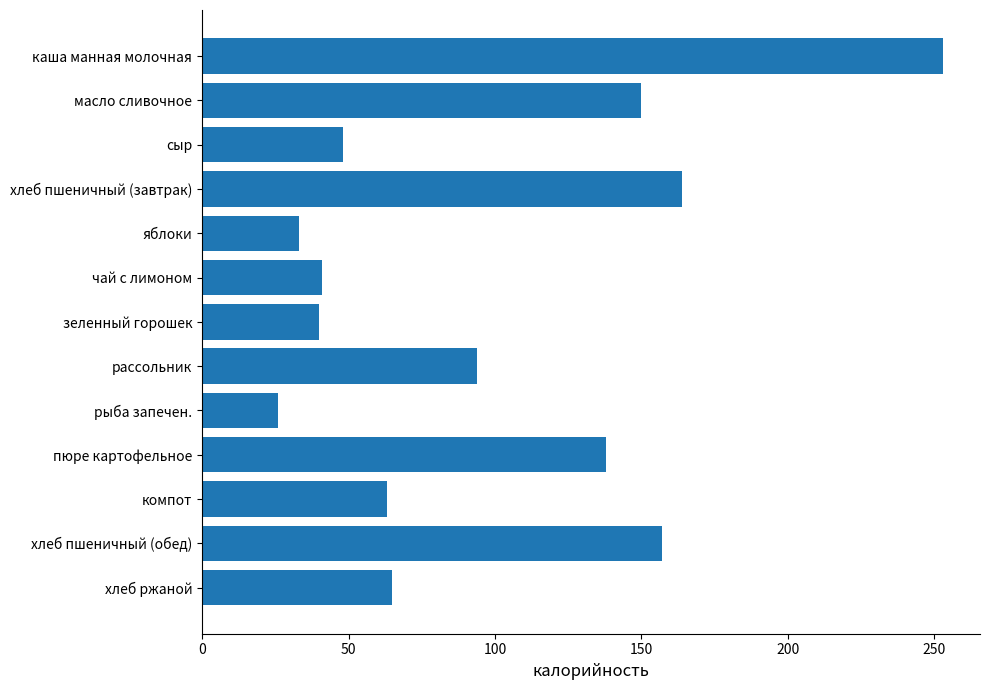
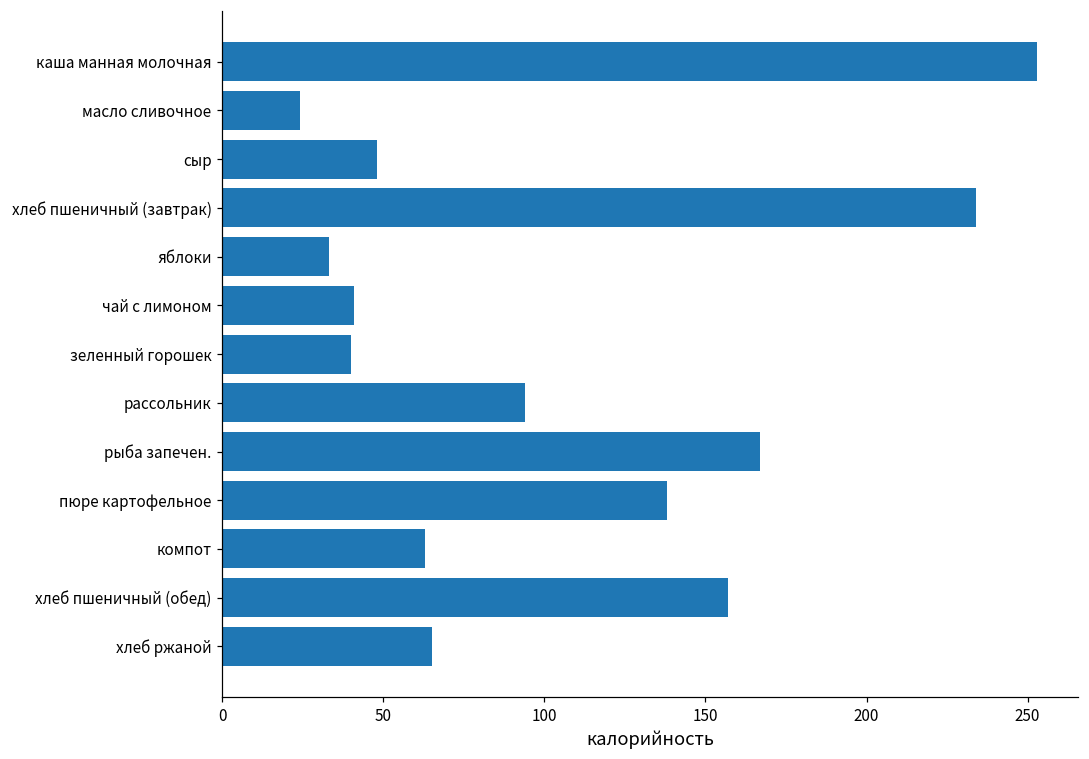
масло сливочное: 150 -> 24
хлеб пшеничный (завтрак): 164 -> 234
рыба запечен.: 26 -> 167
